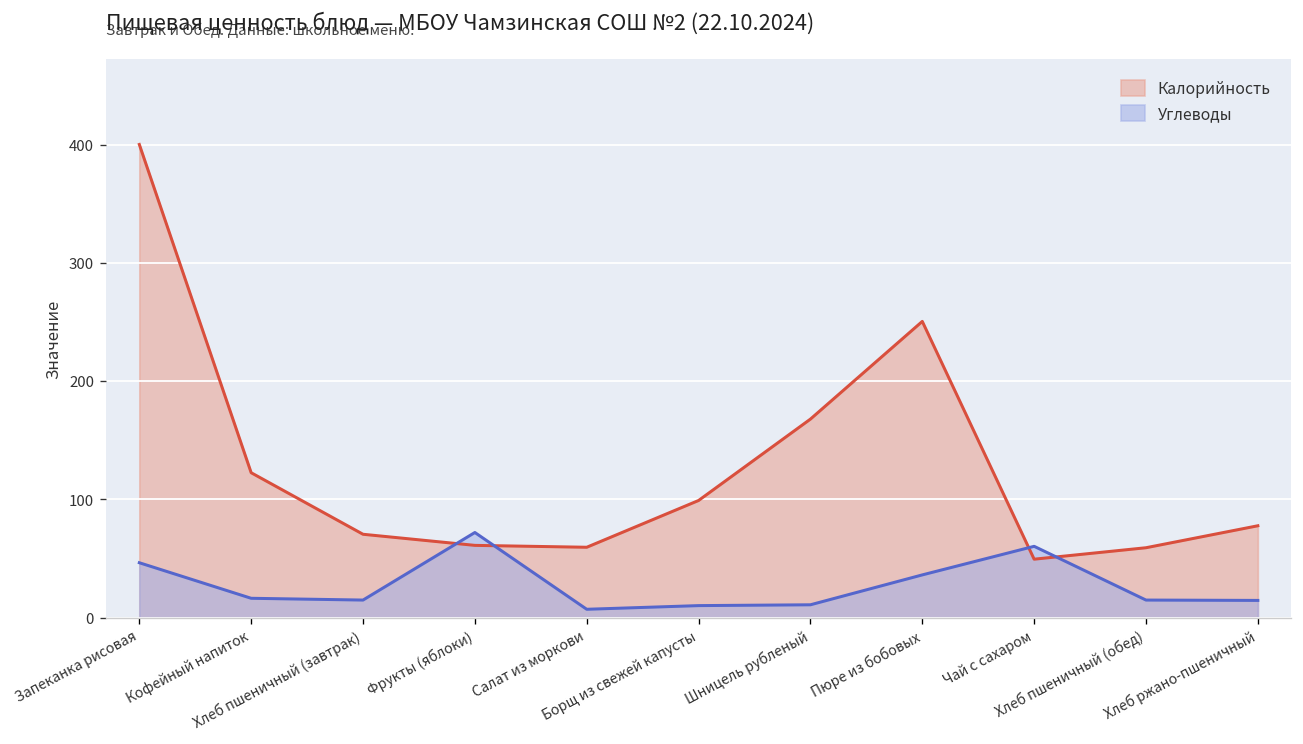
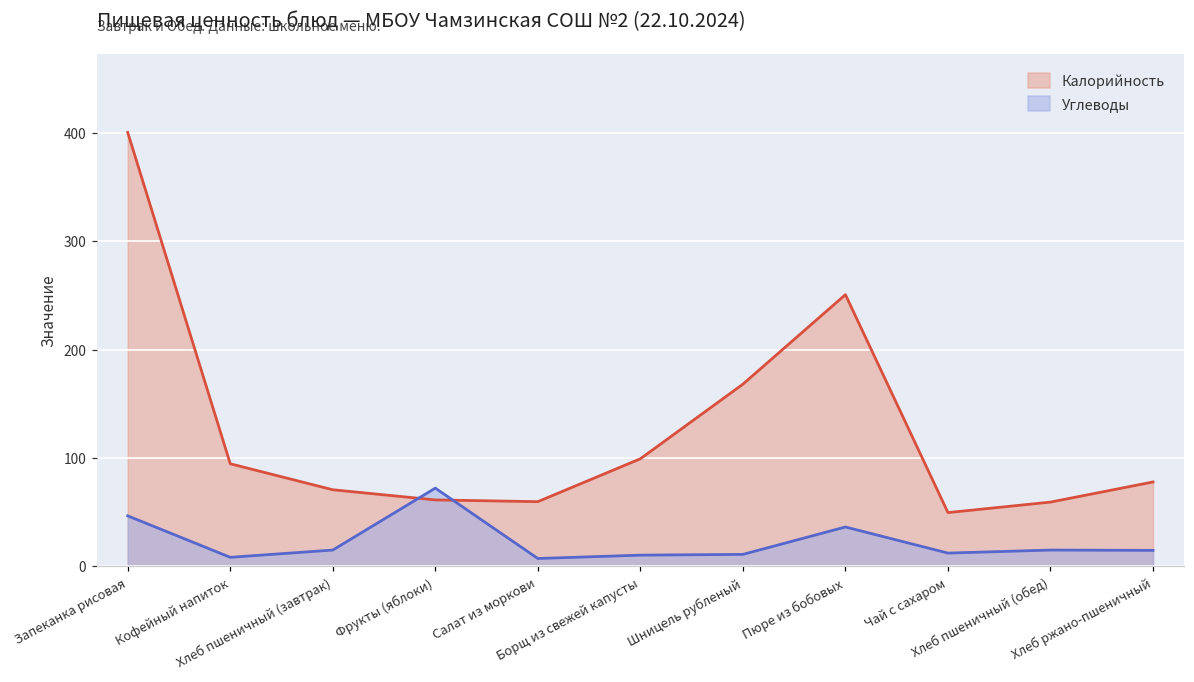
Калорийность, Кофейный напиток: 120 -> 90
Углеводы, Кофейный напиток: 20 -> 10
Углеводы, Чай с сахаром: 60 -> 10
